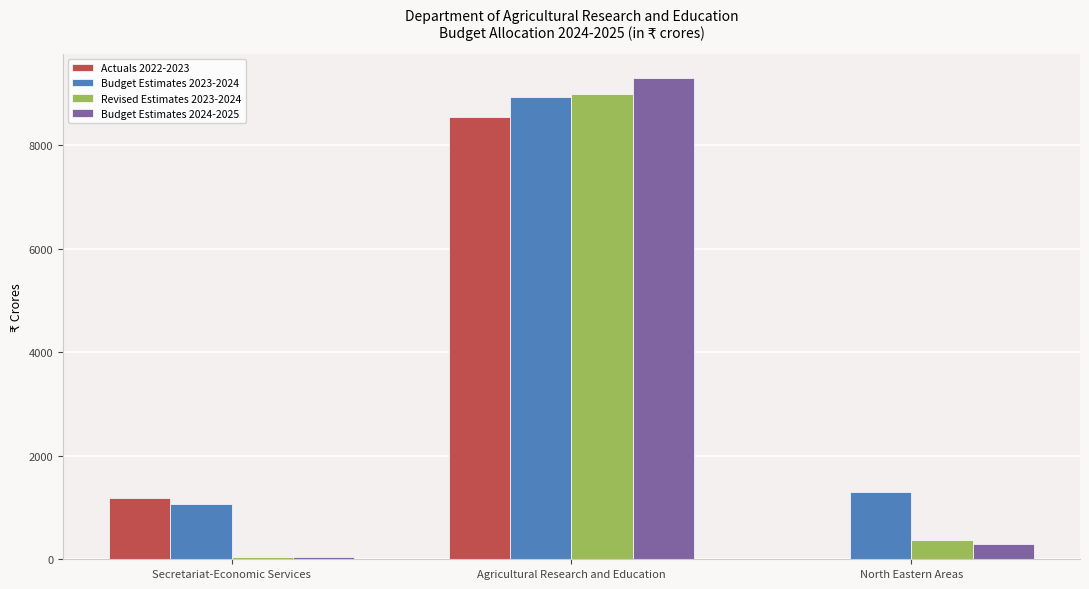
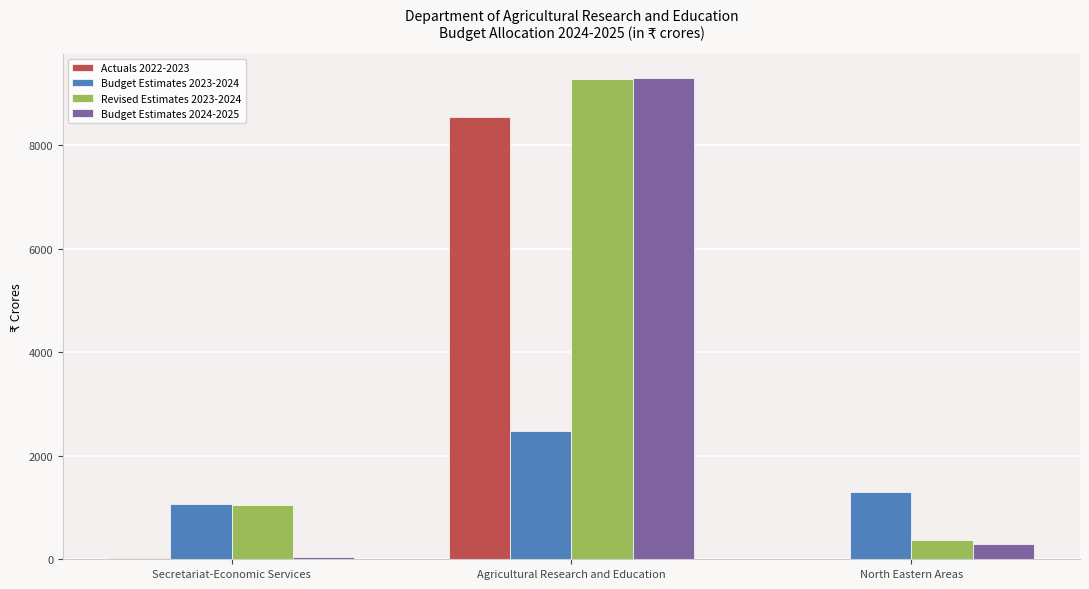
Actuals 2022-2023, Secretariat-Economic Services: 1200 -> 0
Revised Estimates 2023-2024, Secretariat-Economic Services: 0 -> 1000
Budget Estimates 2023-2024, Agricultural Research and Education: 8900 -> 2500
Revised Estimates 2023-2024, Agricultural Research and Education: 9000 -> 9300
